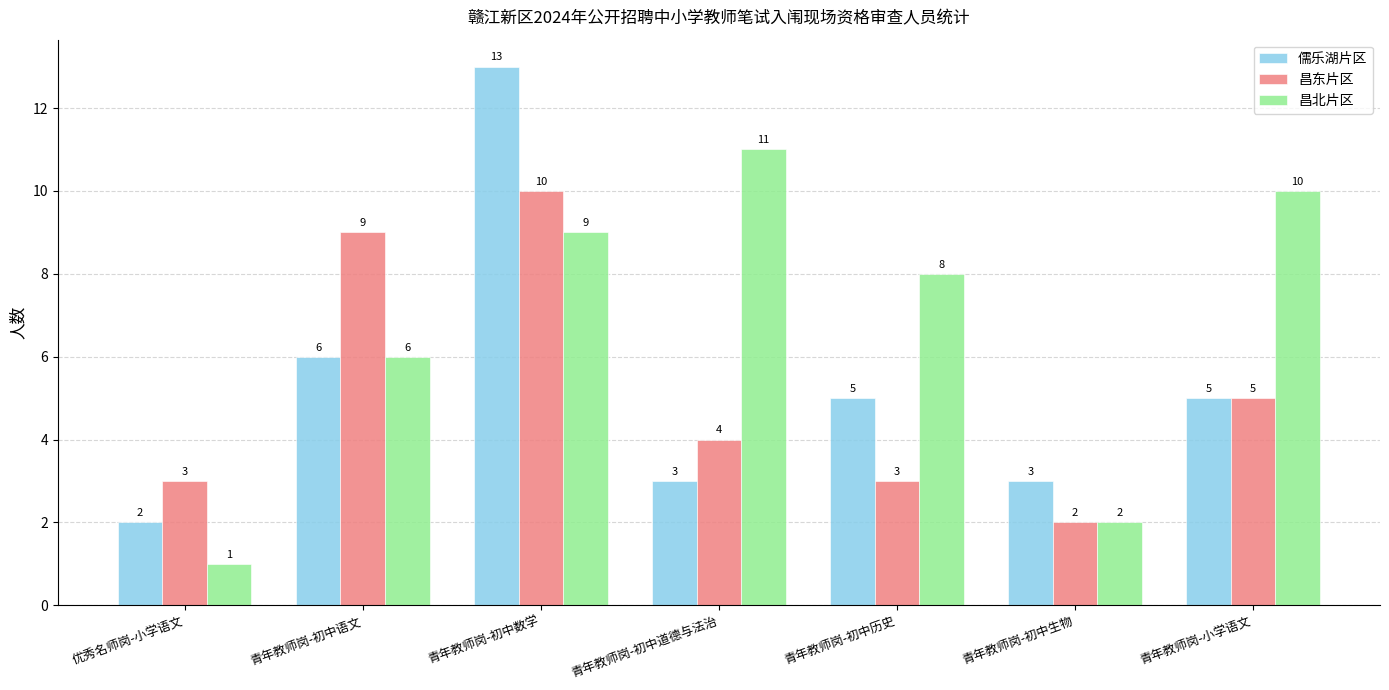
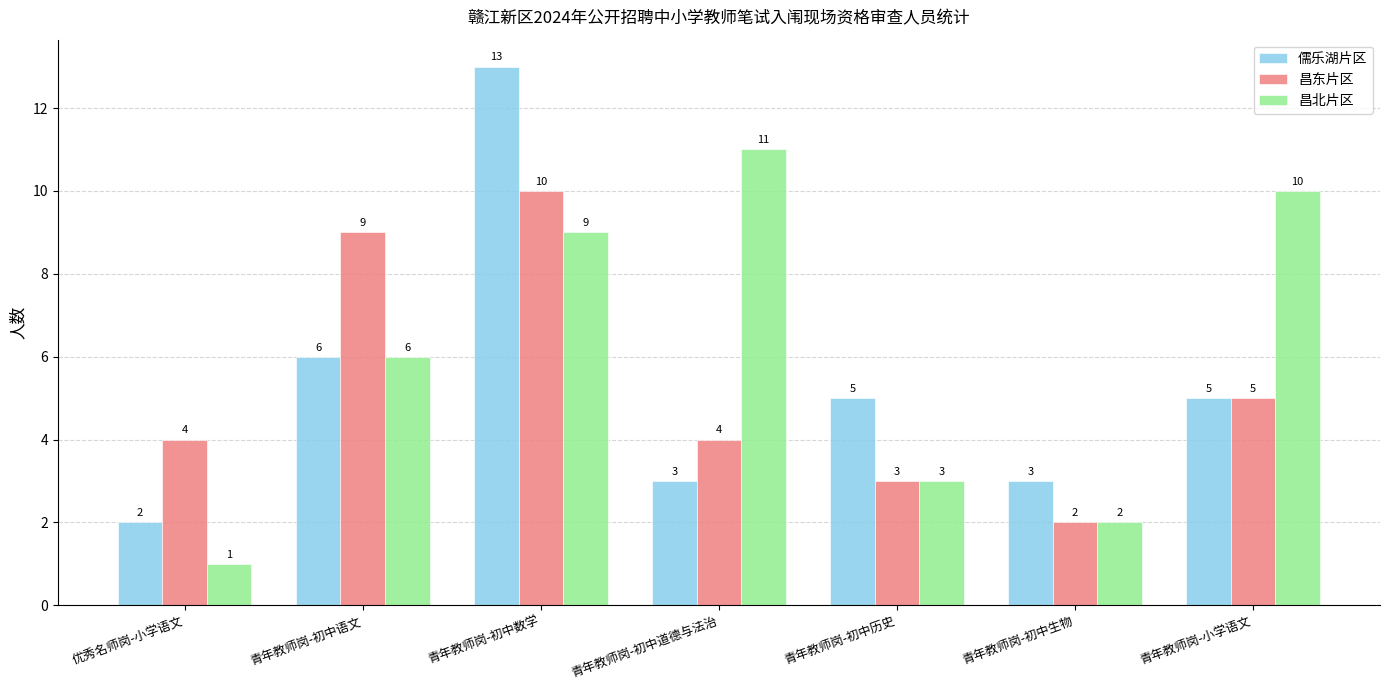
昌东片区, 优秀名师岗-小学语文: 3 -> 4
昌北片区, 青年教师岗-初中历史: 8 -> 3
